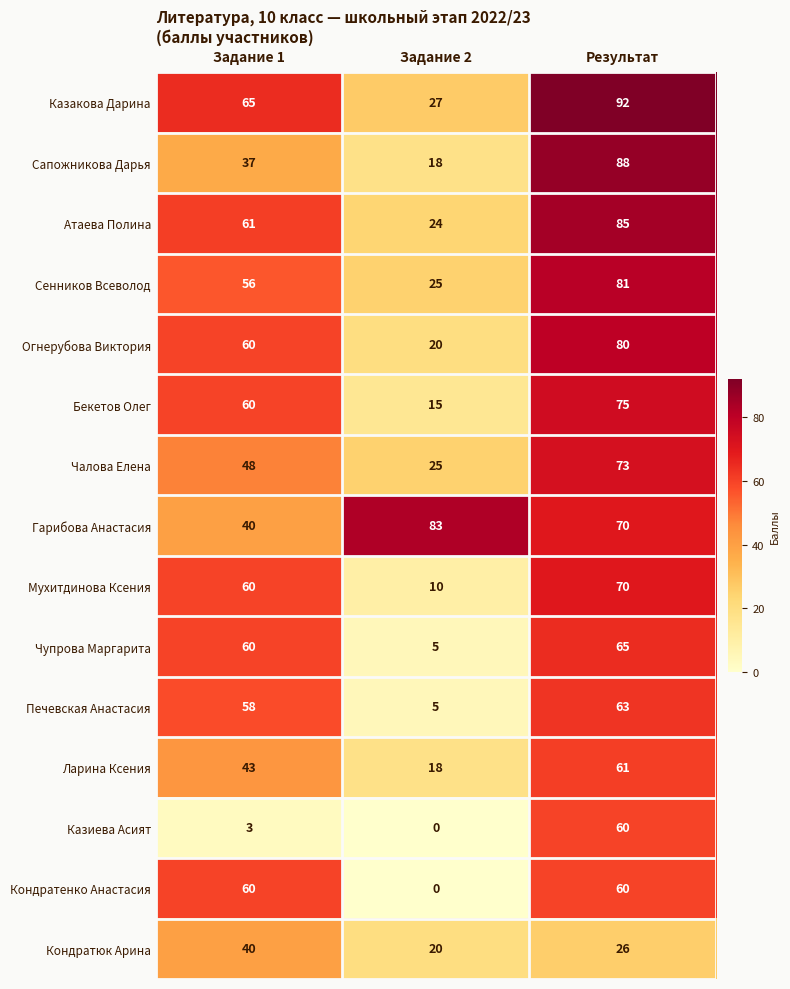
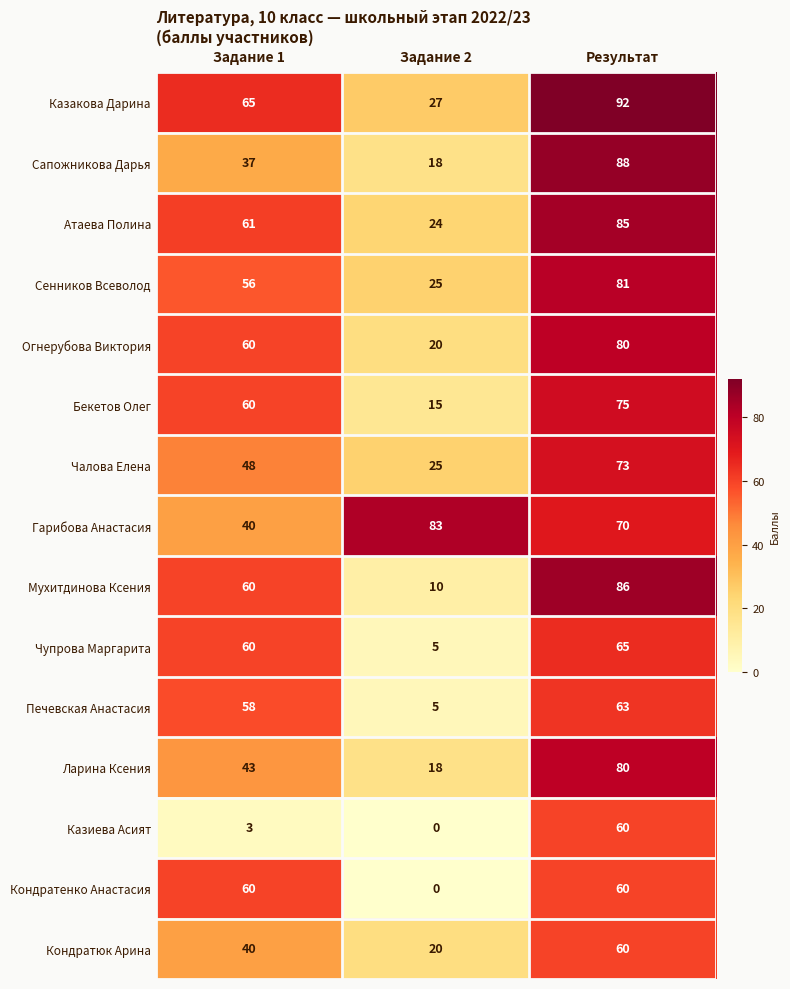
Мухитдинова Ксения, Результат: 70 -> 86
Ларина Ксения, Результат: 61 -> 80
Кондратюк Арина, Результат: 26 -> 60
